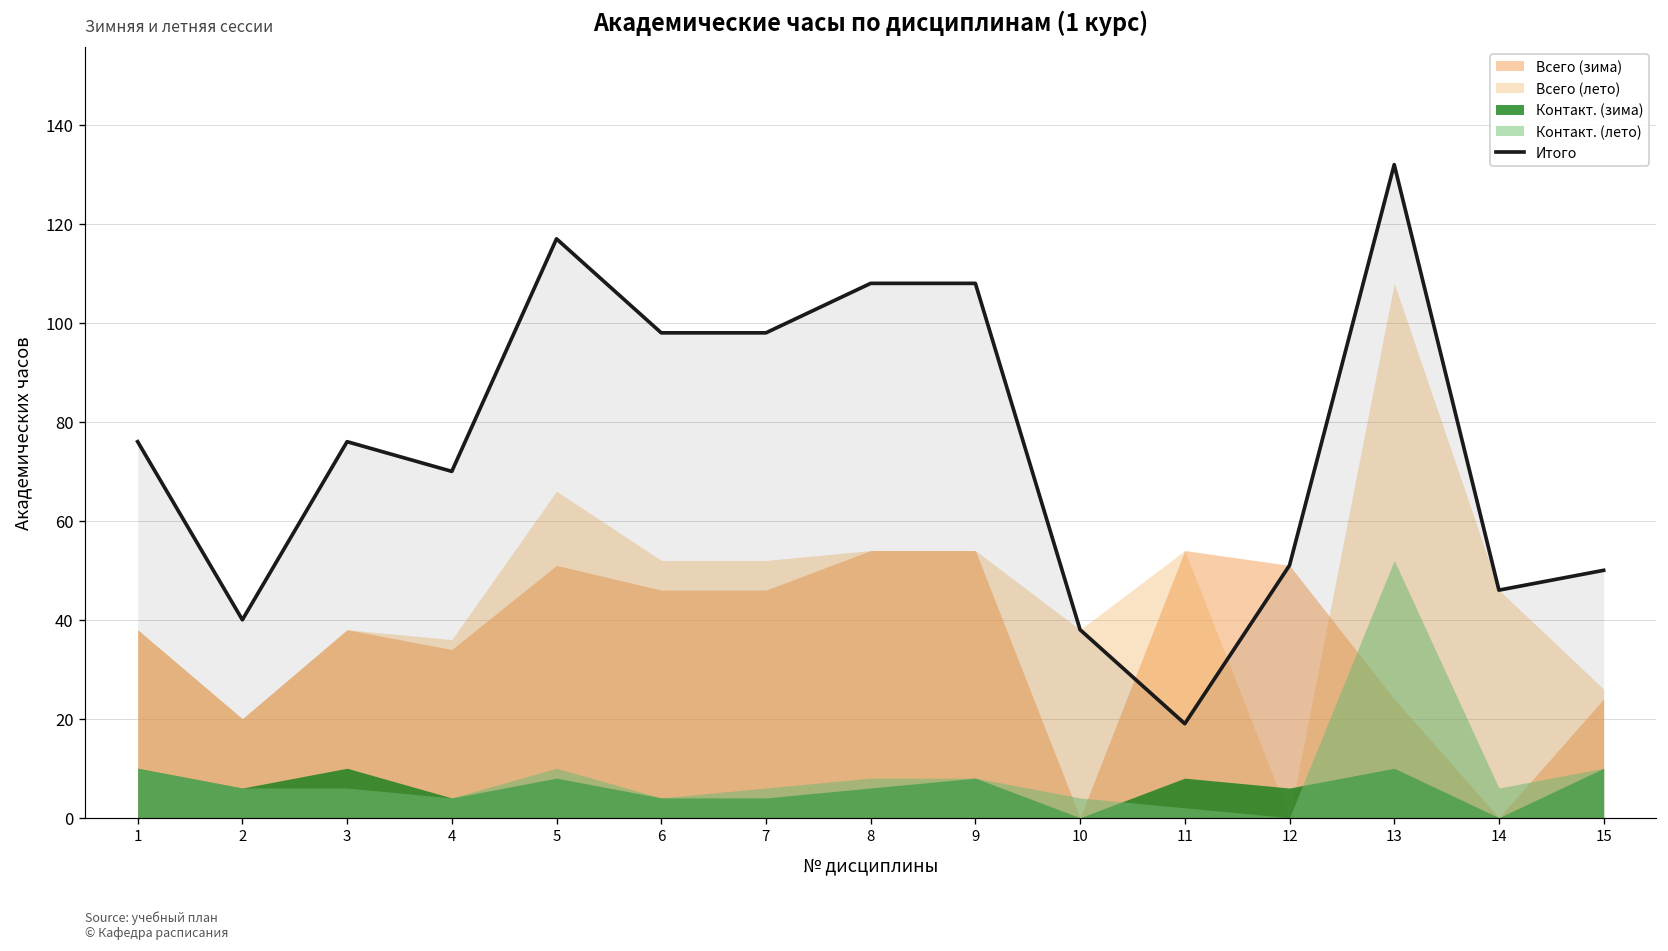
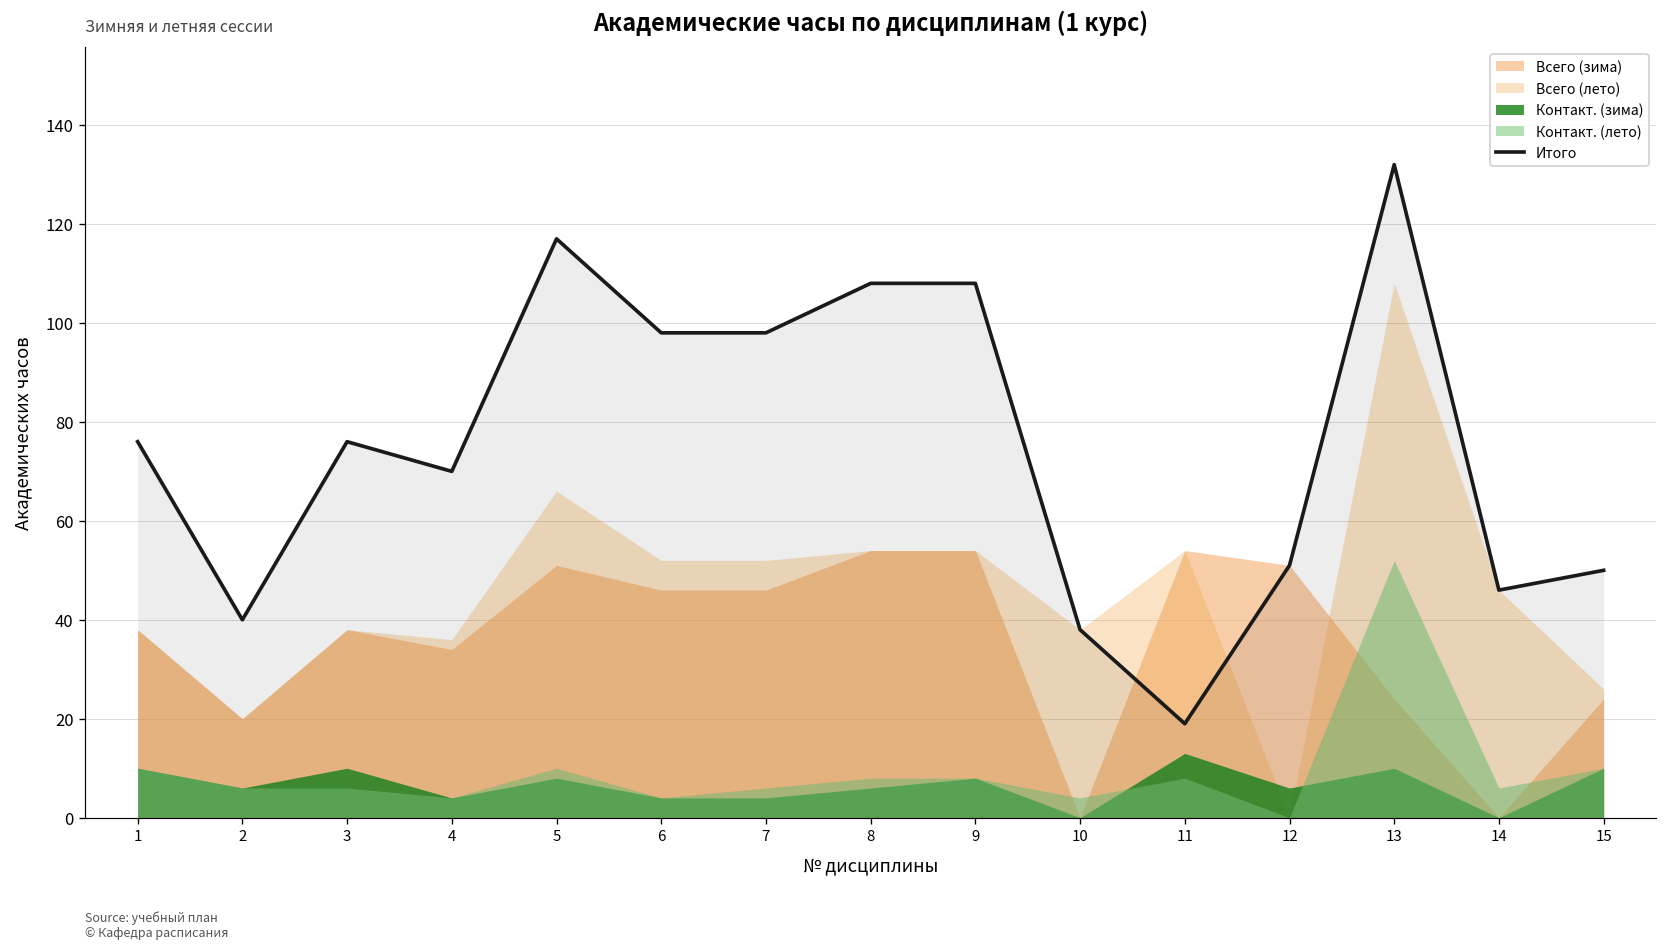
Контакт. (зима), 11: 8 -> 13
Контакт. (лето), 11: 2 -> 8
